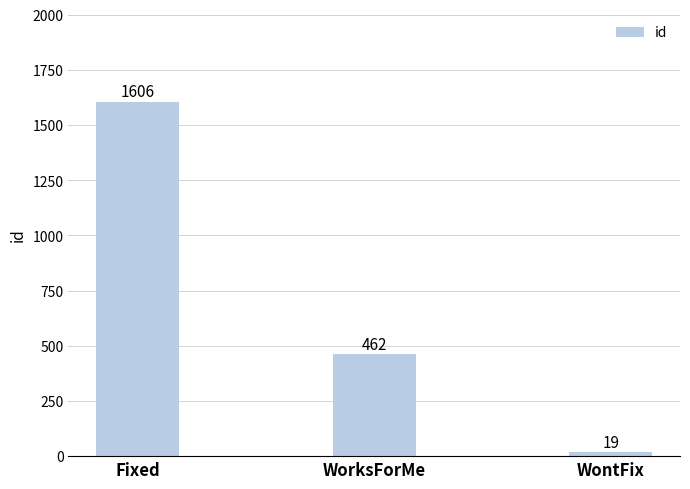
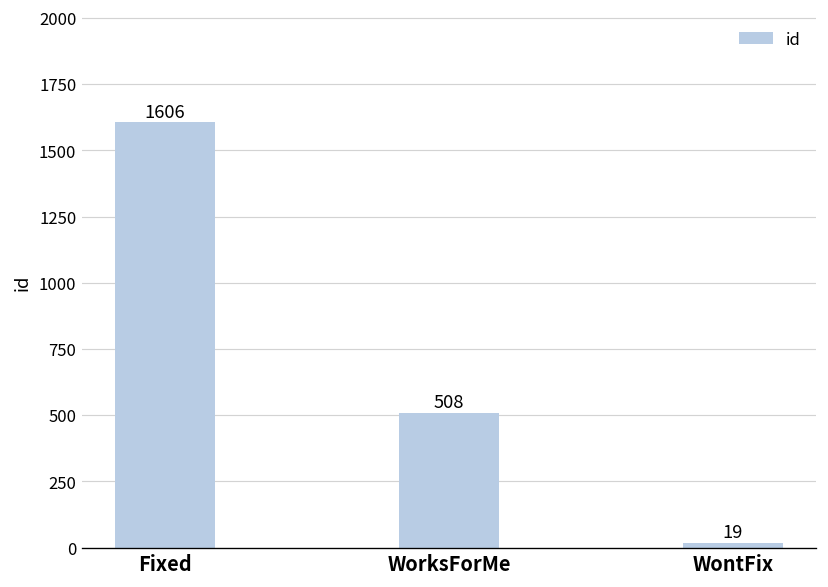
WorksForMe: 462 -> 508
